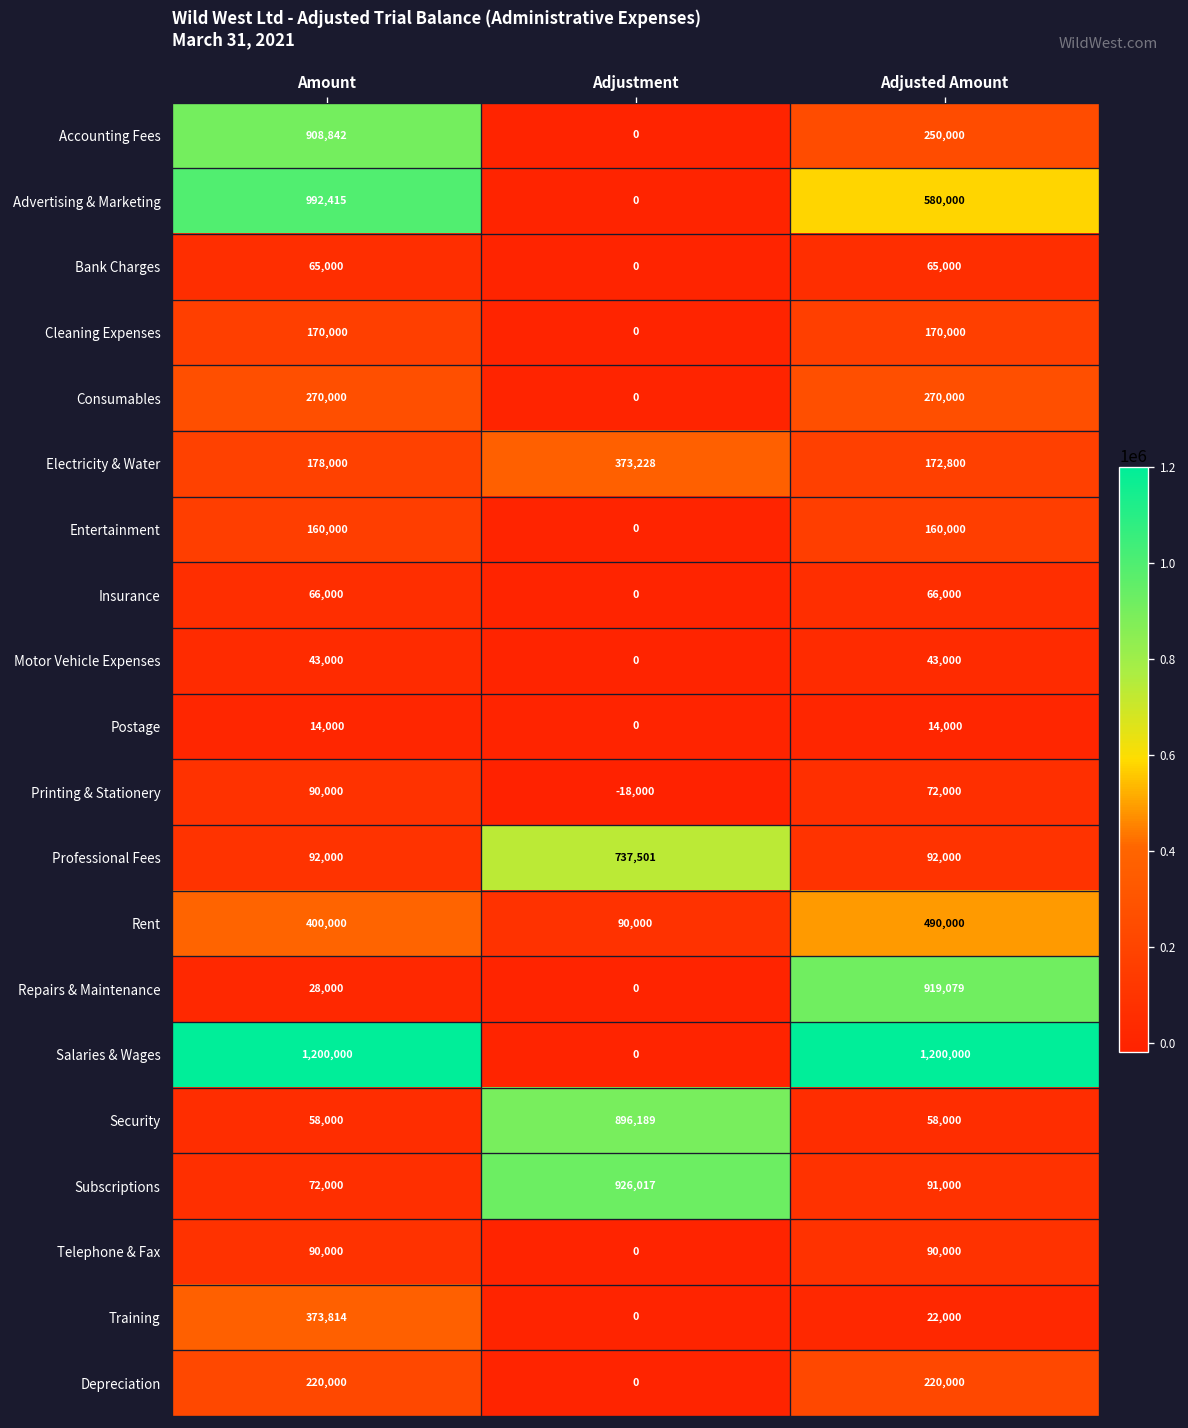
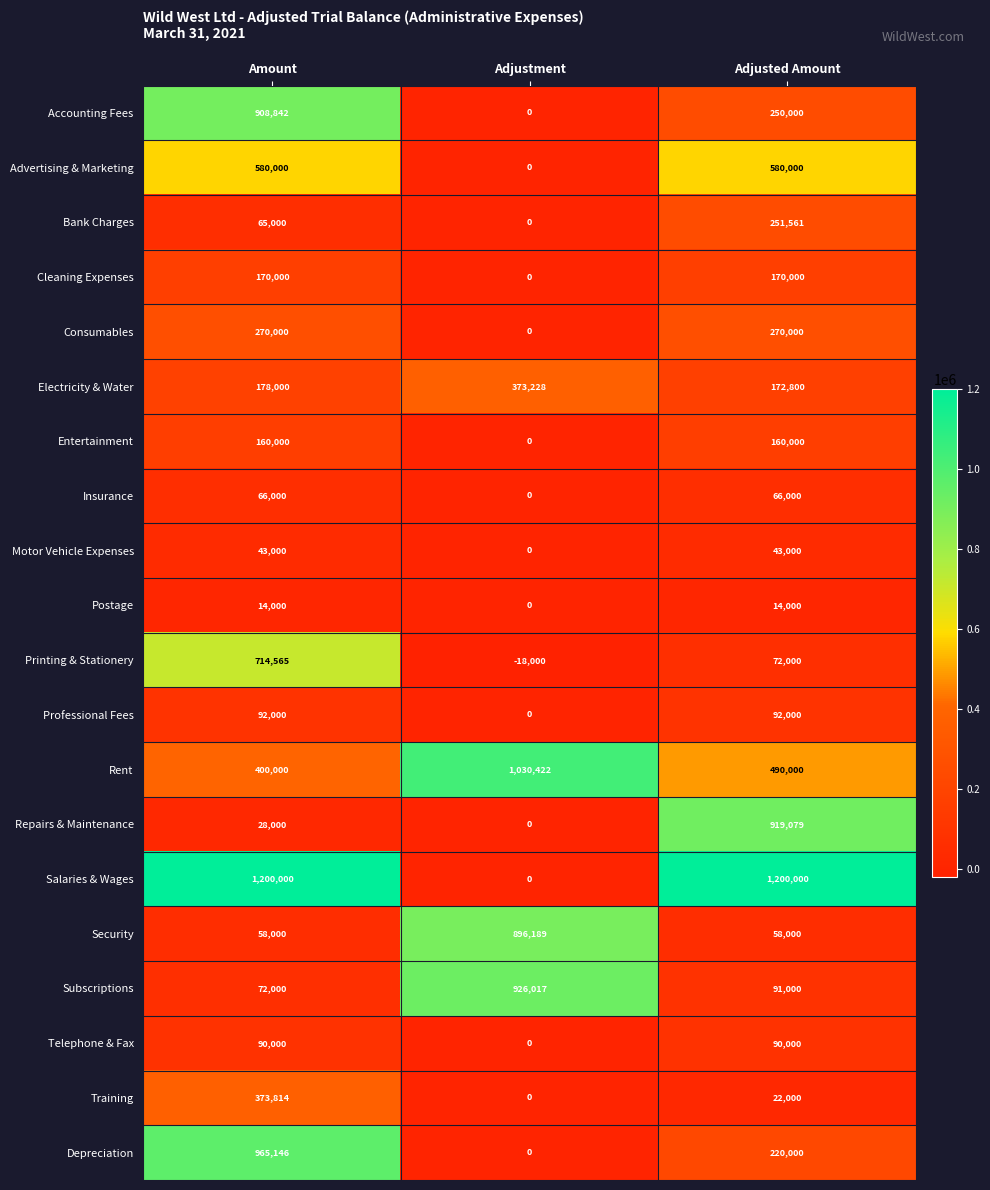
Advertising & Marketing, Amount: 992,415 -> 580,000
Bank Charges, Adjusted Amount: 65,000 -> 251,561
Printing & Stationery, Amount: 90,000 -> 714,565
Professional Fees, Adjustment: 737,501 -> 0
Rent, Adjustment: 90,000 -> 1,030,422
Depreciation, Amount: 220,000 -> 965,146
